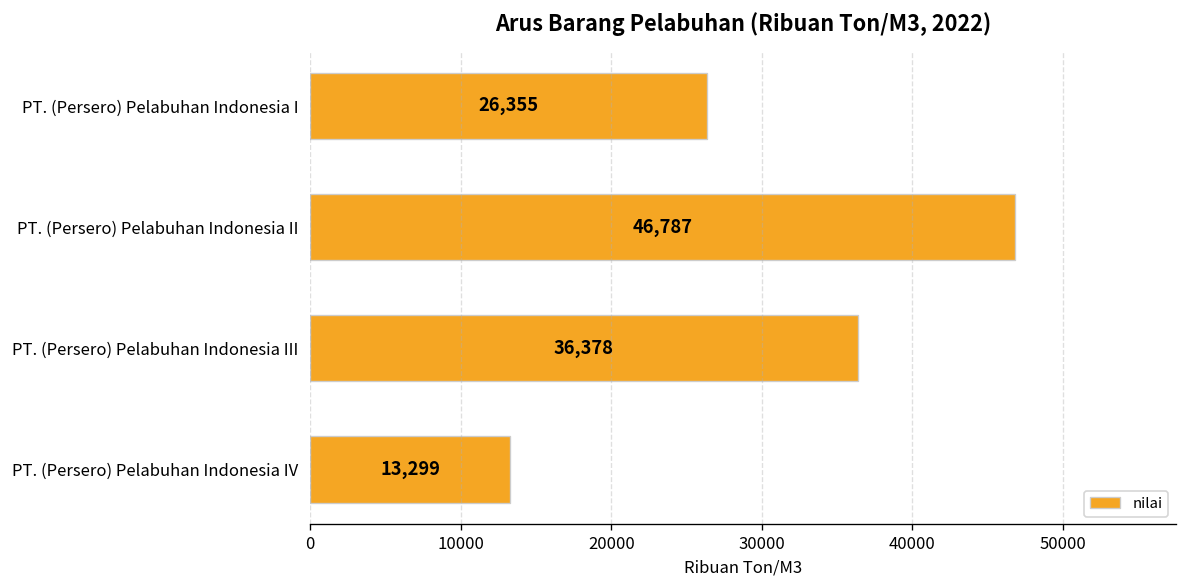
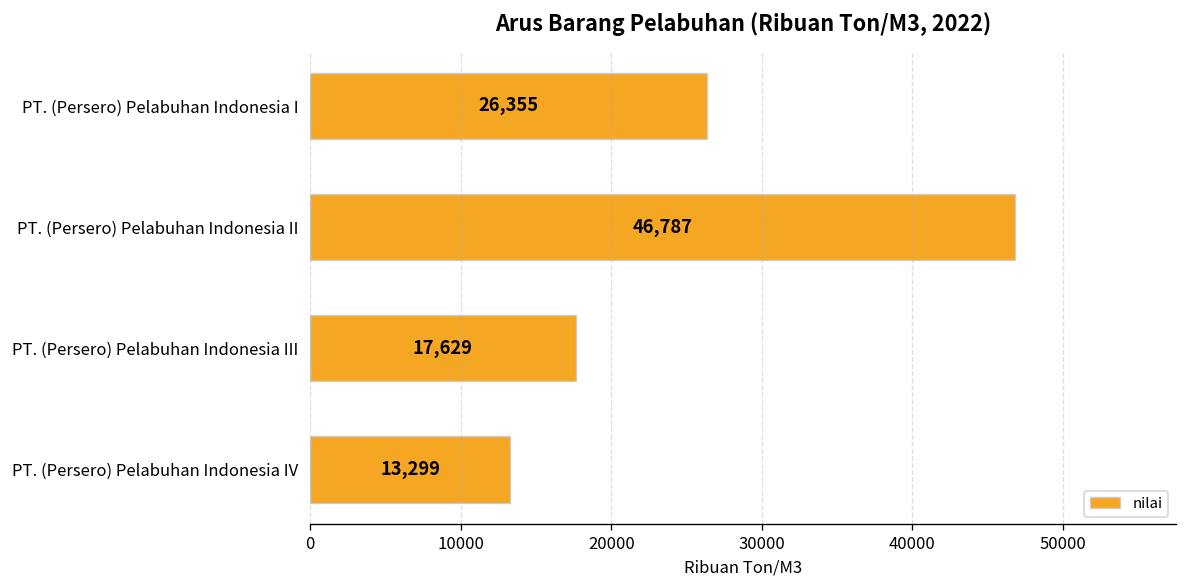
PT. (Persero) Pelabuhan Indonesia III: 36,378 -> 17,629
